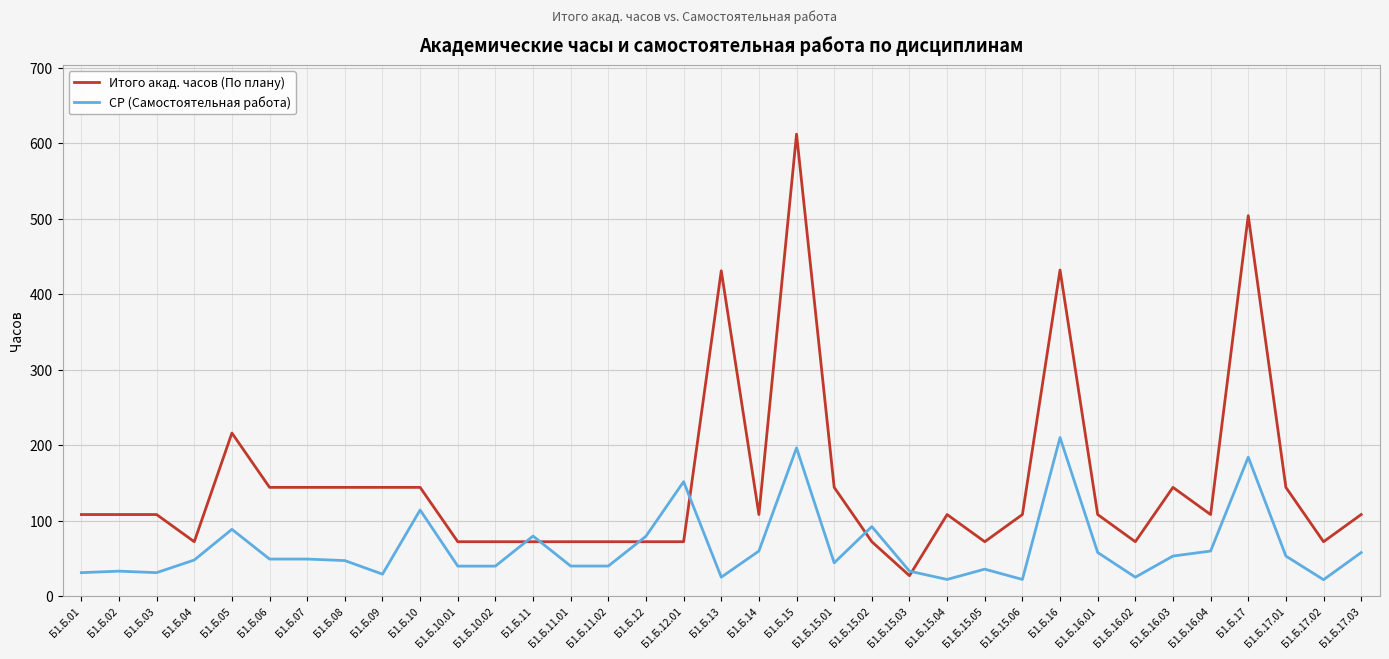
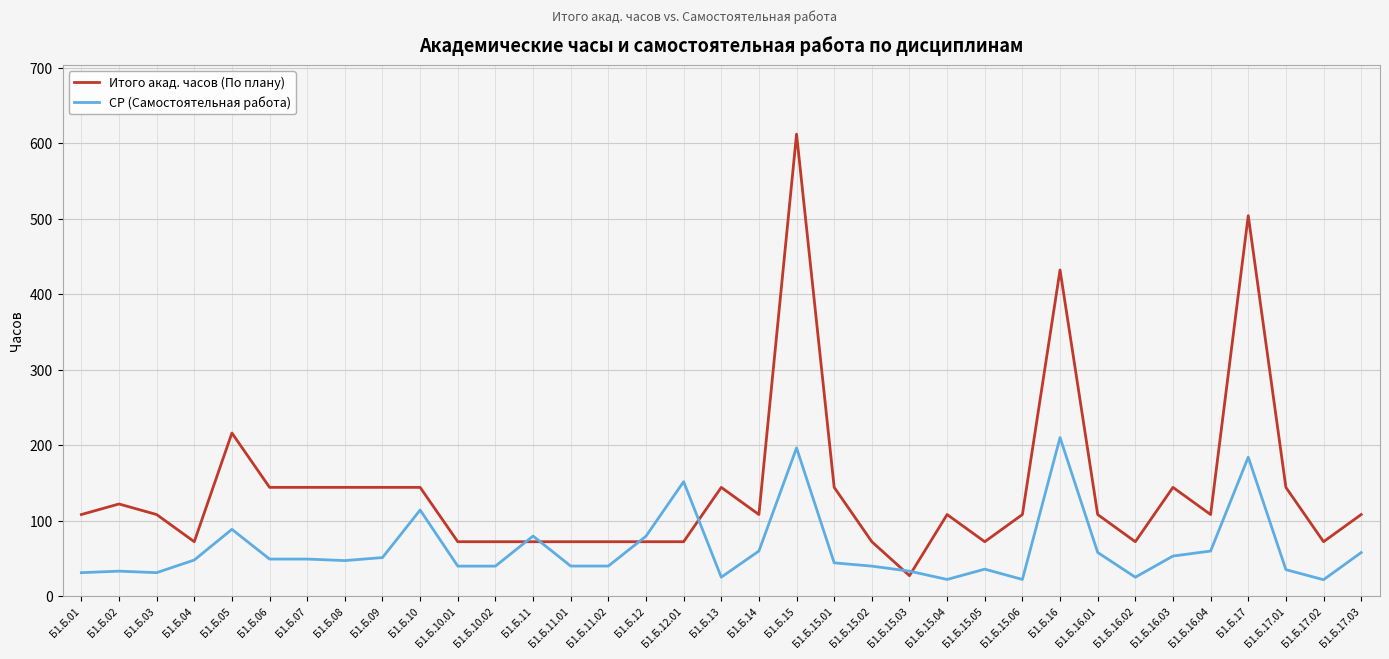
Итого акад. часов (По плану), Б1.Б.02: 110 -> 120
СР (Самостоятельная работа), Б1.Б.09: 30 -> 50
Итого акад. часов (По плану), Б1.Б.13: 430 -> 140
СР (Самостоятельная работа), Б1.Б.15.02: 90 -> 40
СР (Самостоятельная работа), Б1.Б.17.01: 50 -> 40
